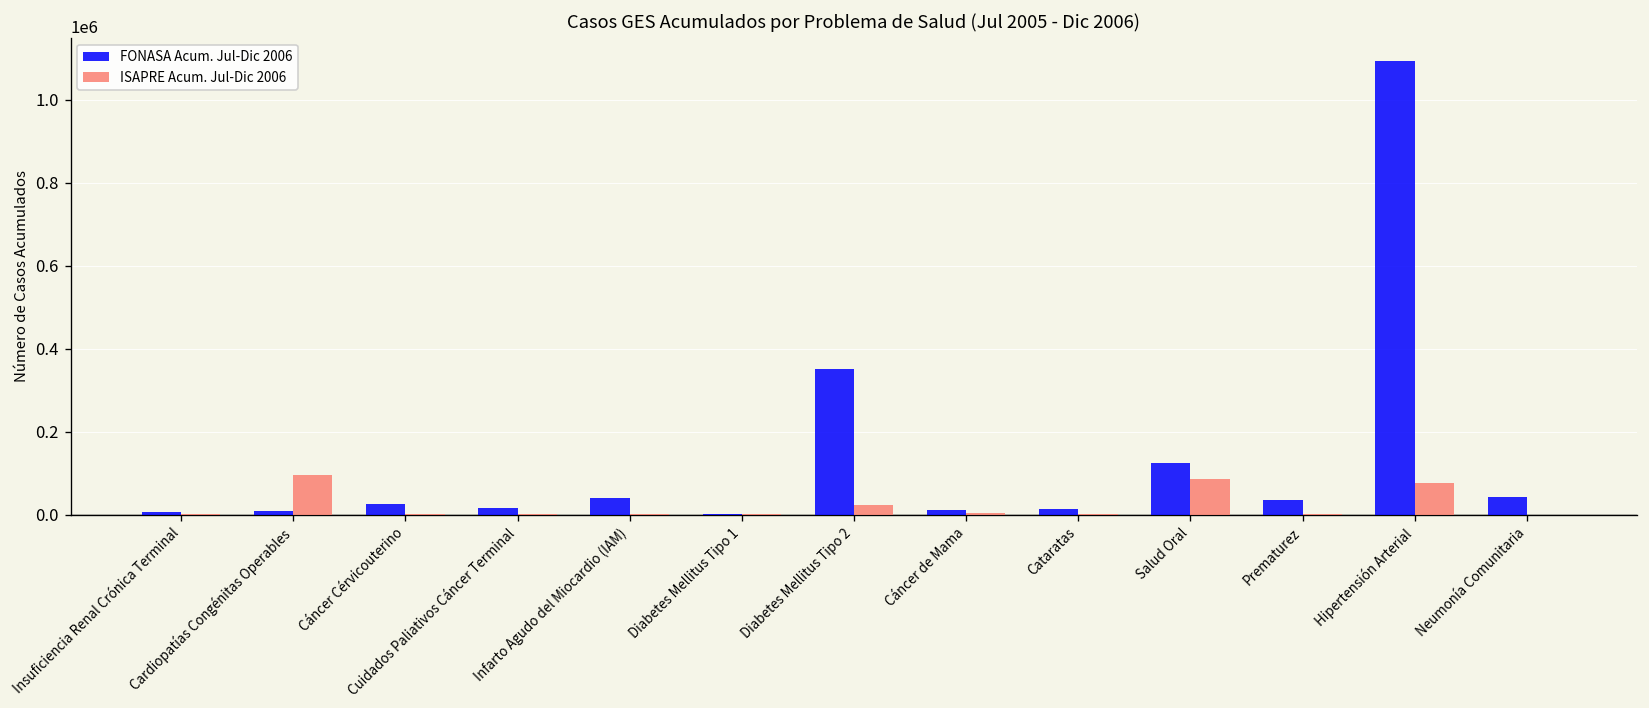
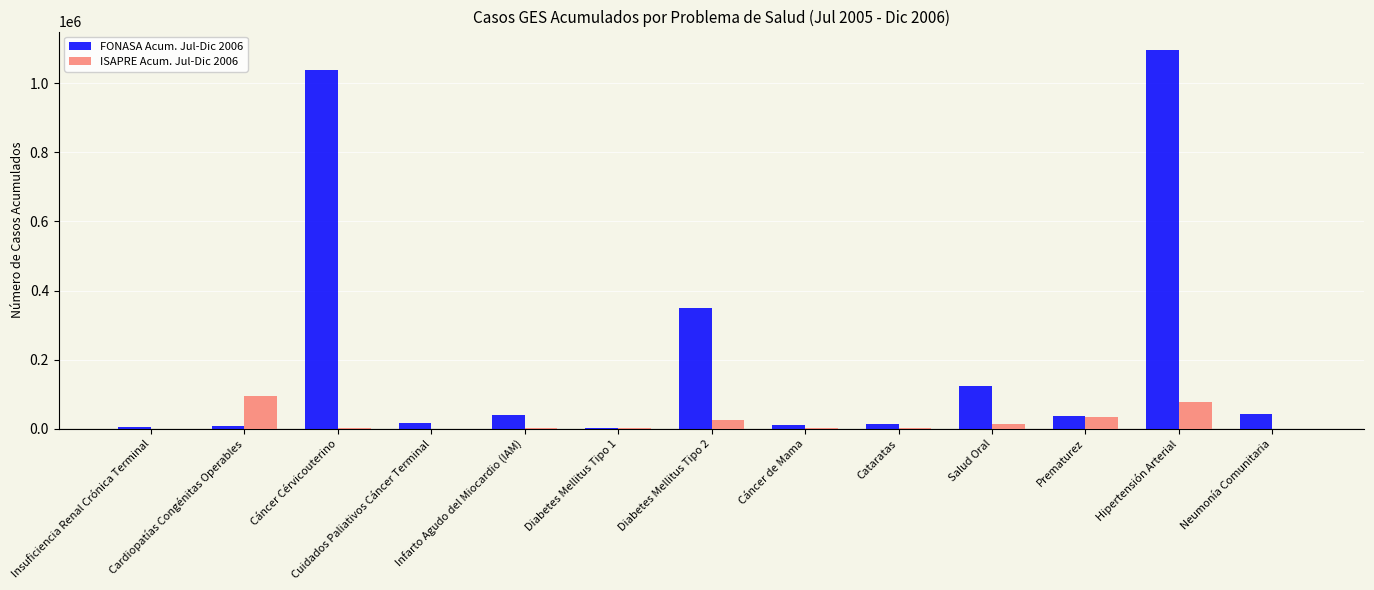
FONASA Acum. Jul-Dic 2006, Cáncer Cérvicouterino: 20000 -> 1040000
ISAPRE Acum. Jul-Dic 2006, Salud Oral: 90000 -> 10000
ISAPRE Acum. Jul-Dic 2006, Prematurez: 0 -> 40000
